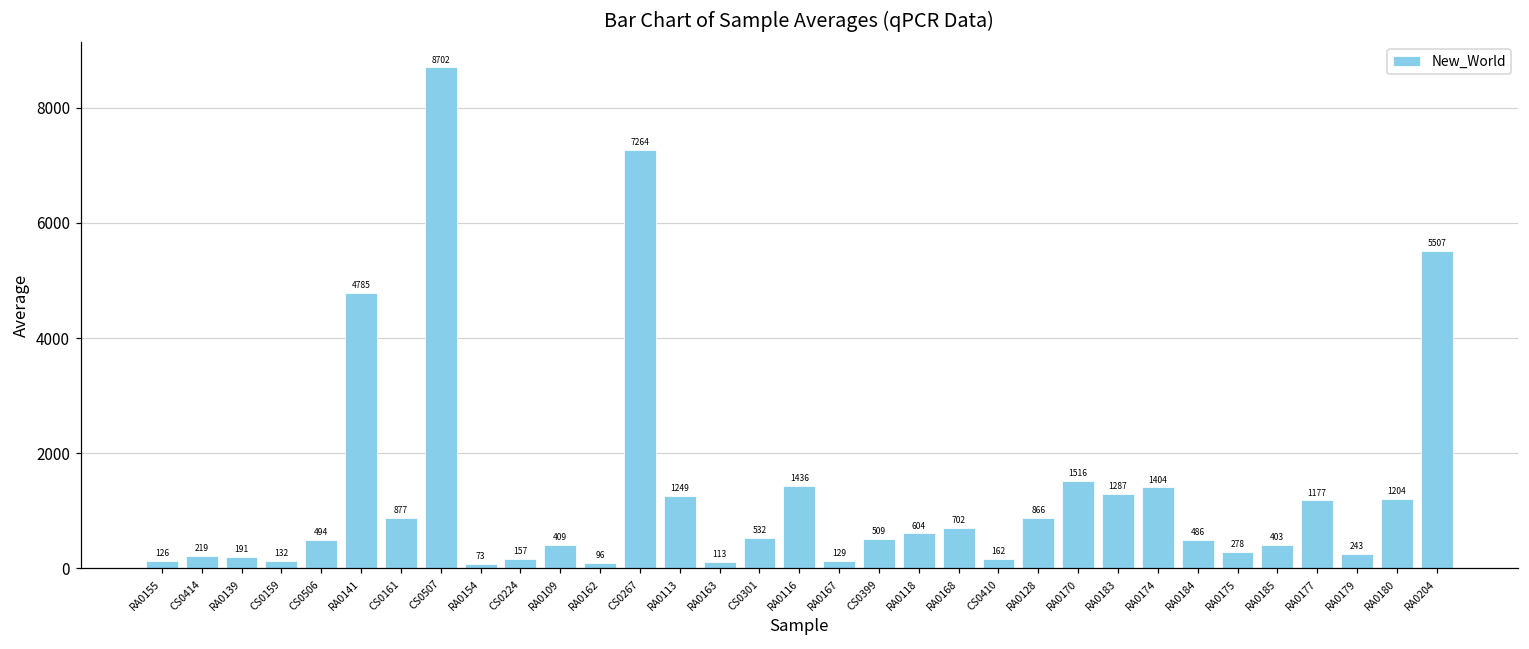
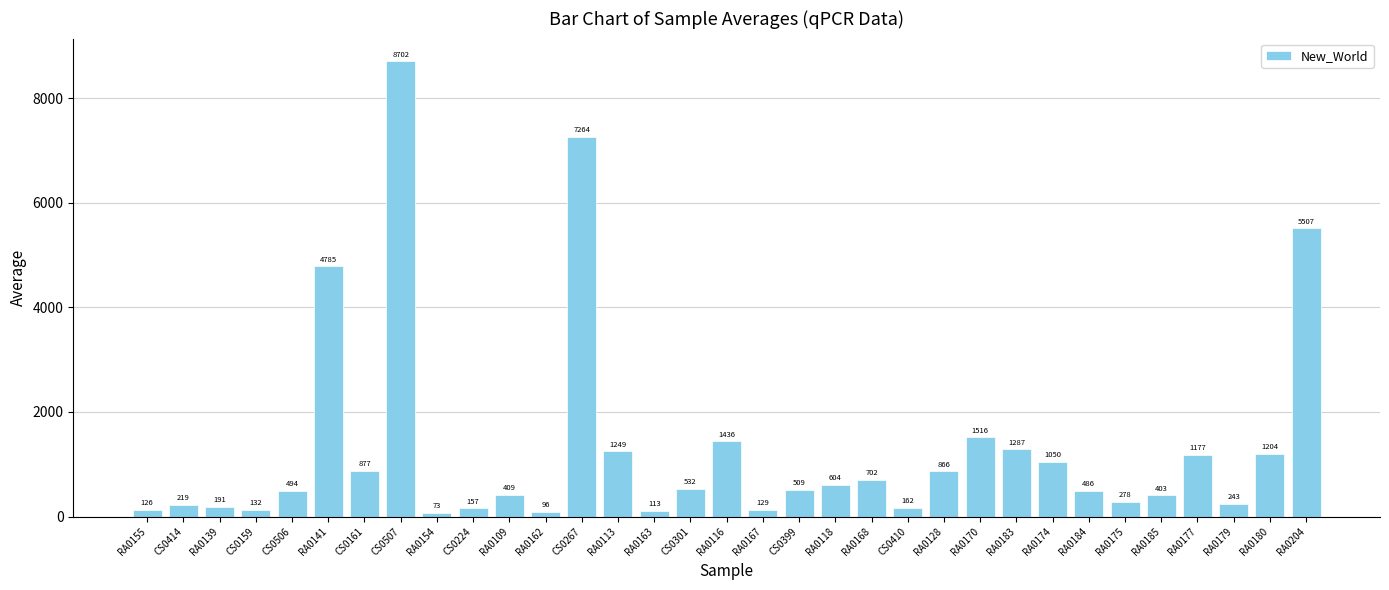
RA0174: 1404 -> 1050
